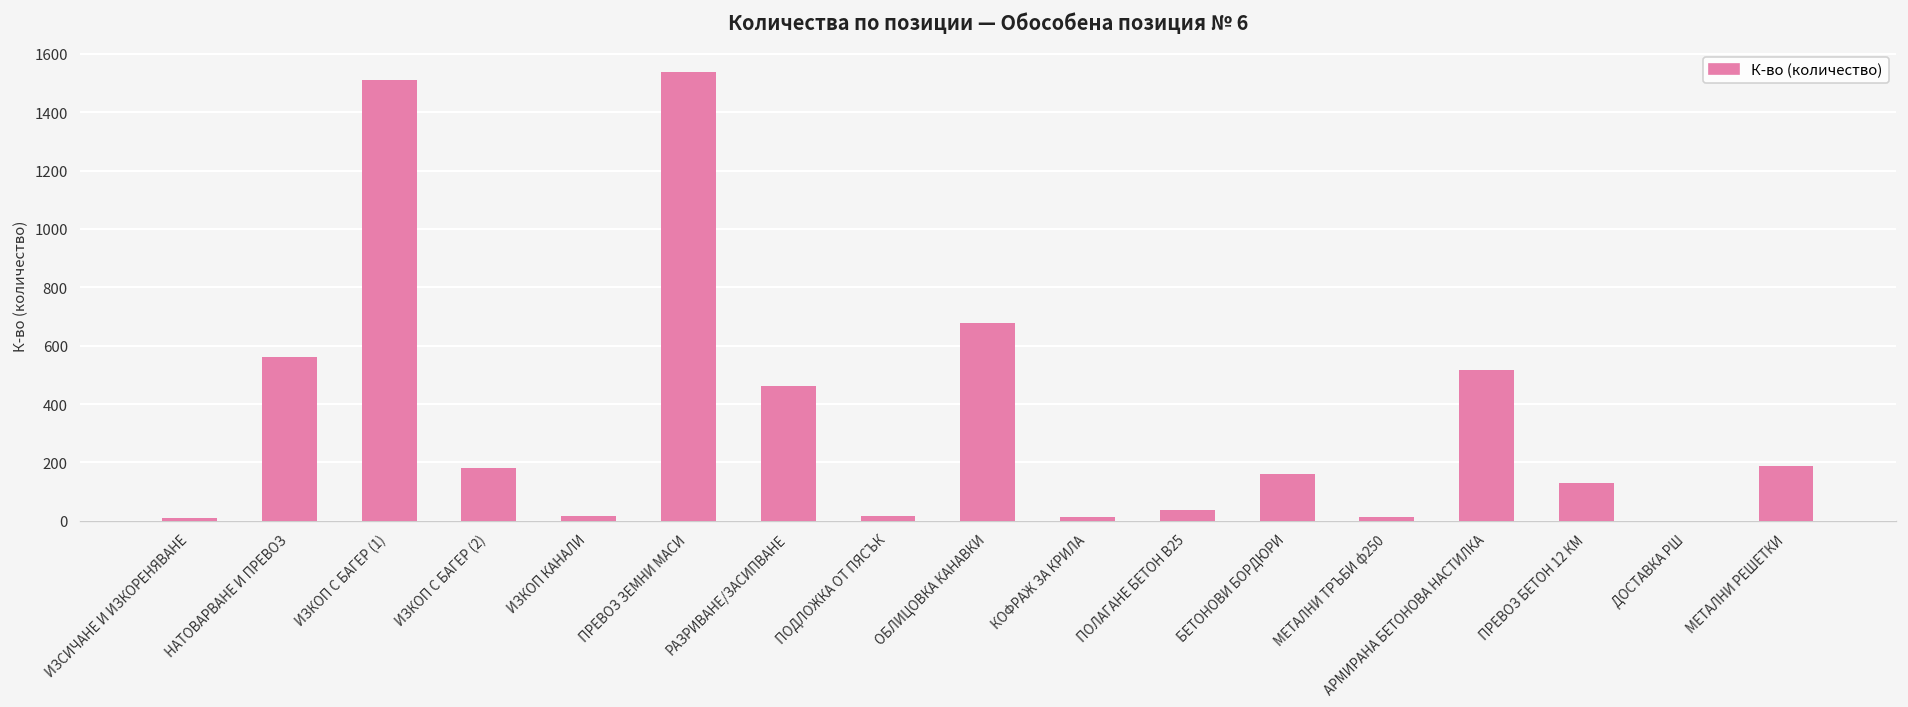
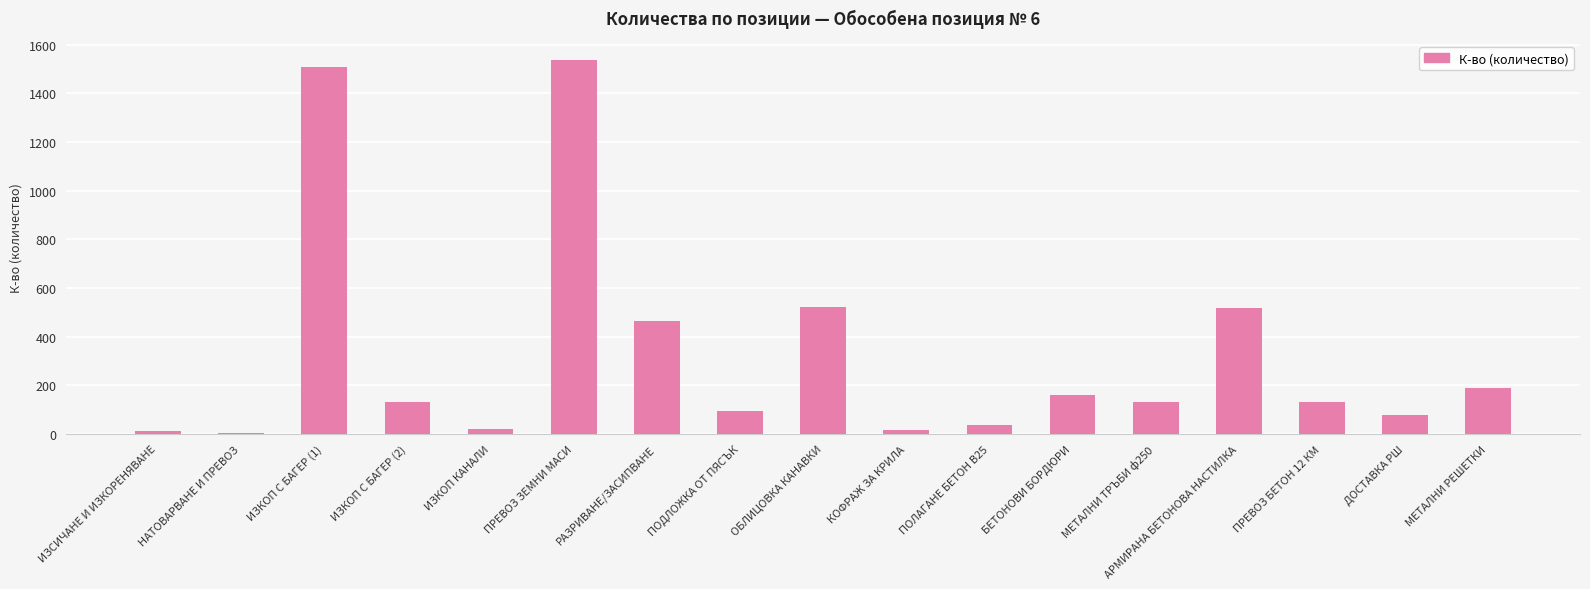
НАТОВАРВАНЕ И ПРЕВОЗ: 560 -> 0
ИЗКОП С БАГЕР (2): 180 -> 130
ПОДЛОЖКА ОТ ПЯСЪК: 20 -> 90
ОБЛИЦОВКА КАНАВКИ: 680 -> 520
МЕТАЛНИ ТРЪБИ ф250: 10 -> 130
ДОСТАВКА РШ: 0 -> 80
